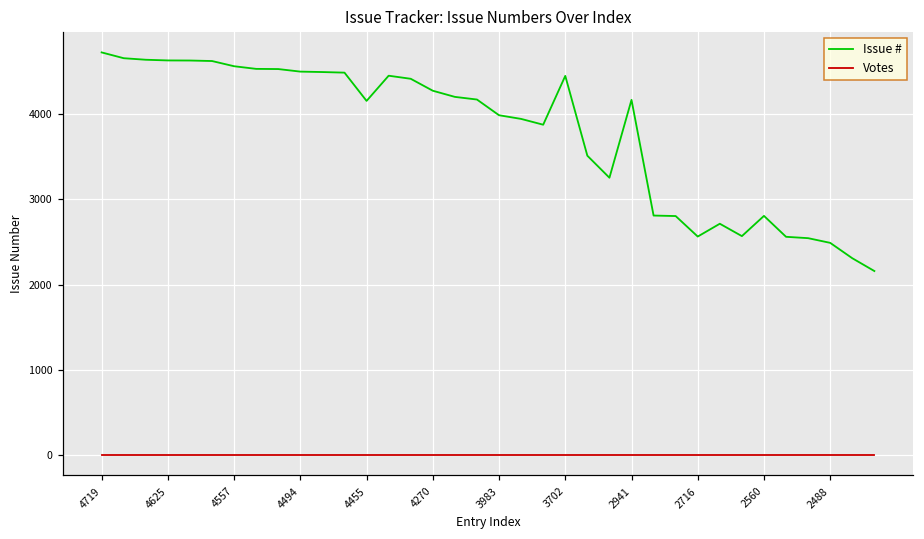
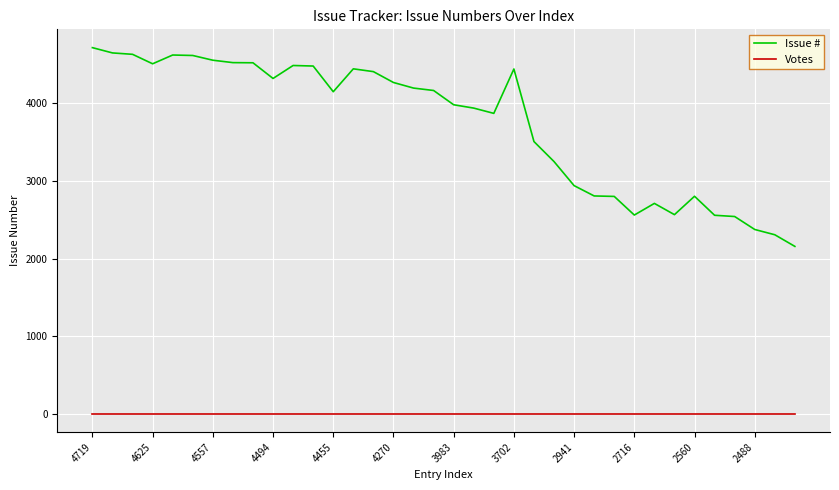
Issue #, 4625: 4600 -> 4500
Issue #, 4494: 4500 -> 4300
Issue #, 2941: 4200 -> 2900
Issue #, 2488: 2500 -> 2400
